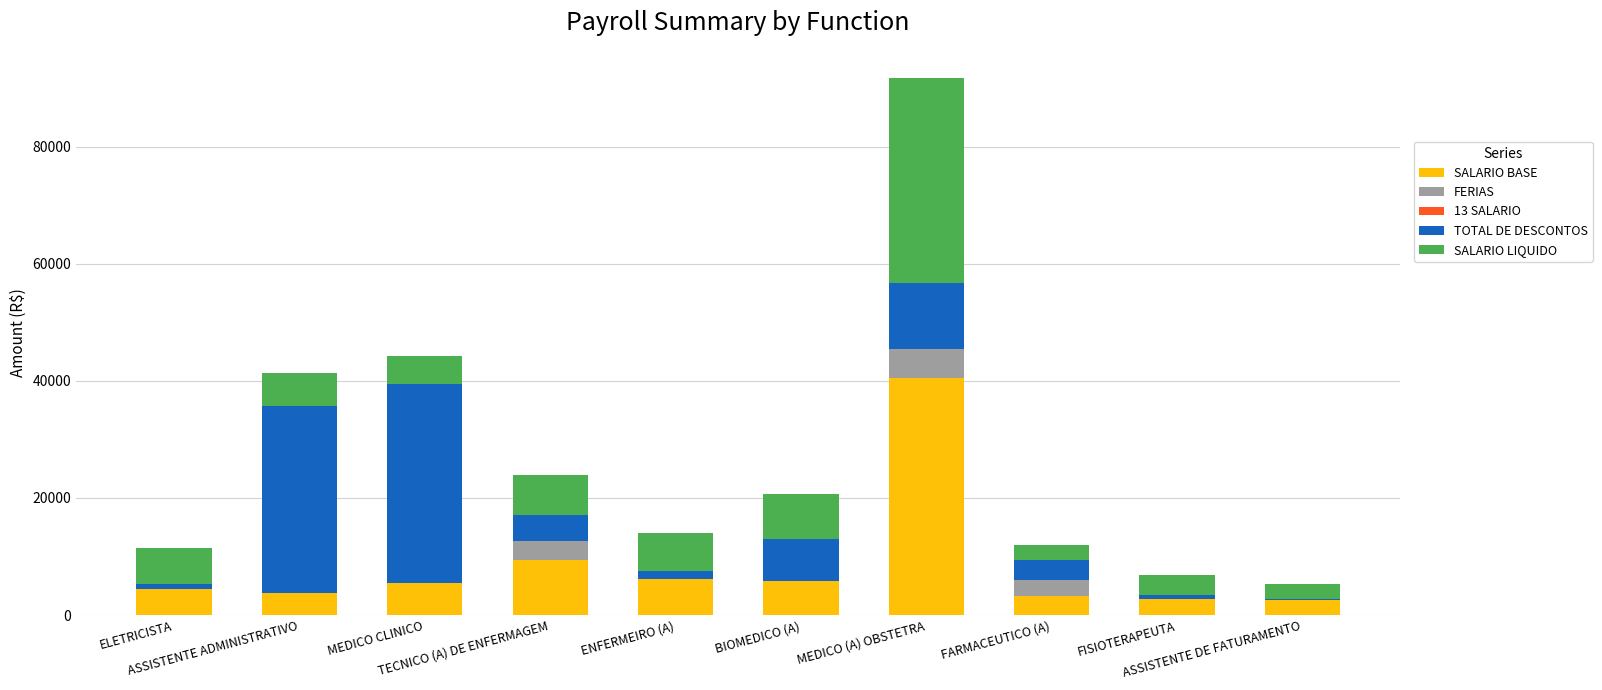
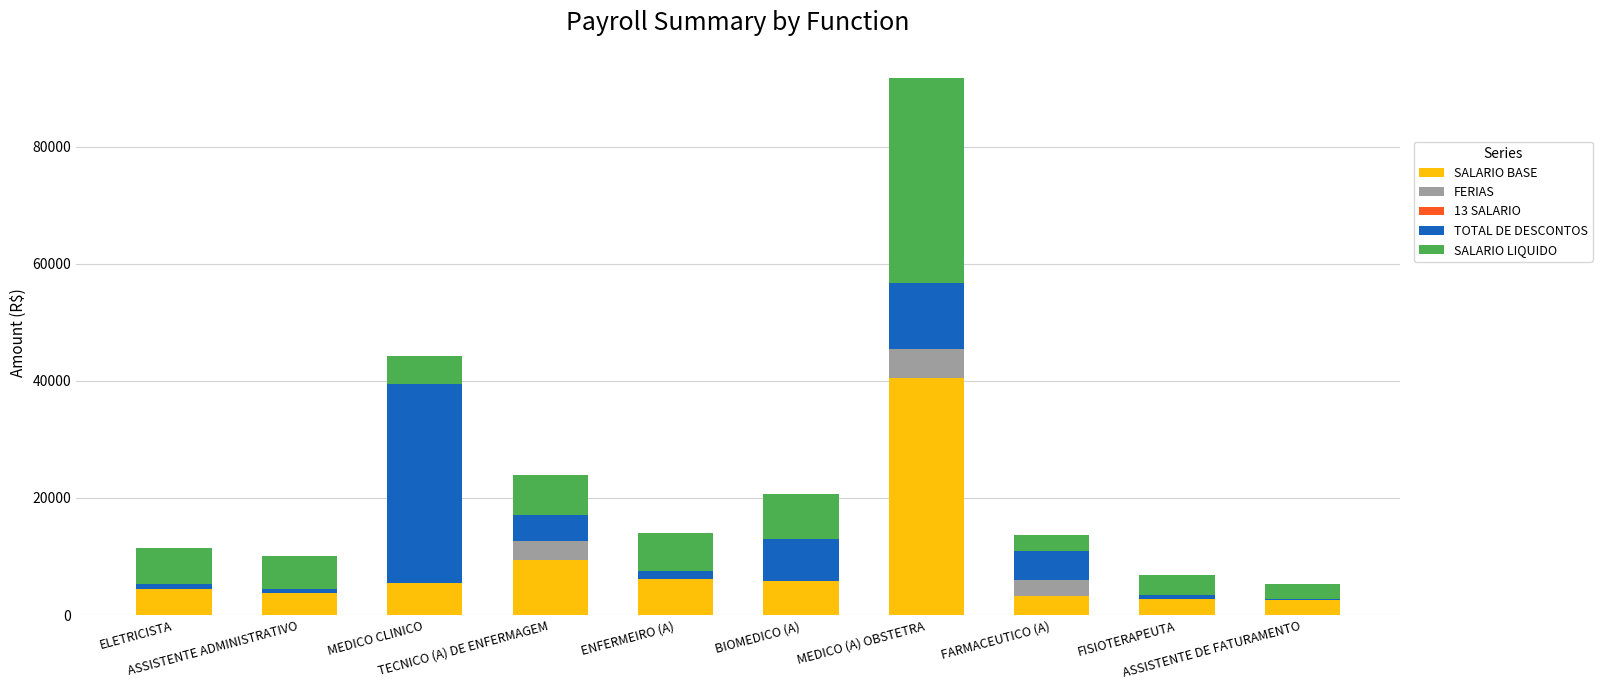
TOTAL DE DESCONTOS, ASSISTENTE ADMINISTRATIVO: 32000 -> 1000
TOTAL DE DESCONTOS, FARMACEUTICO (A): 3000 -> 5000
